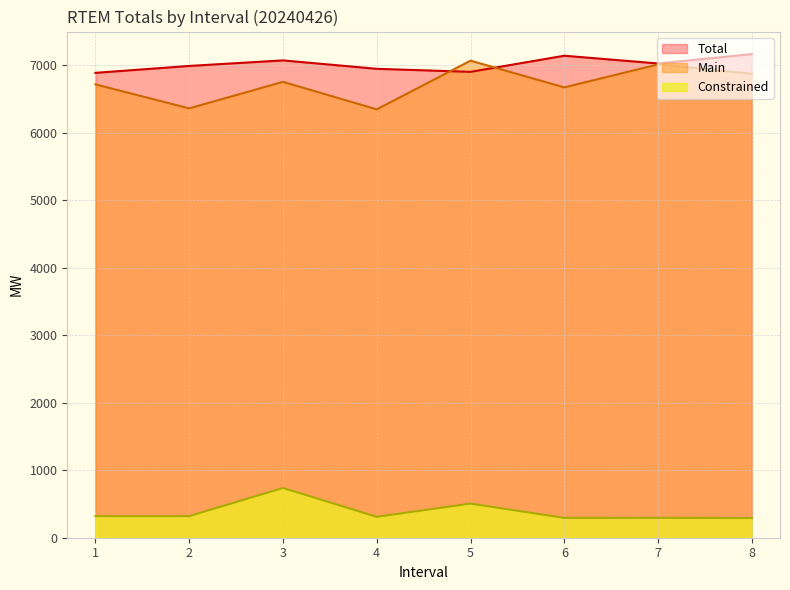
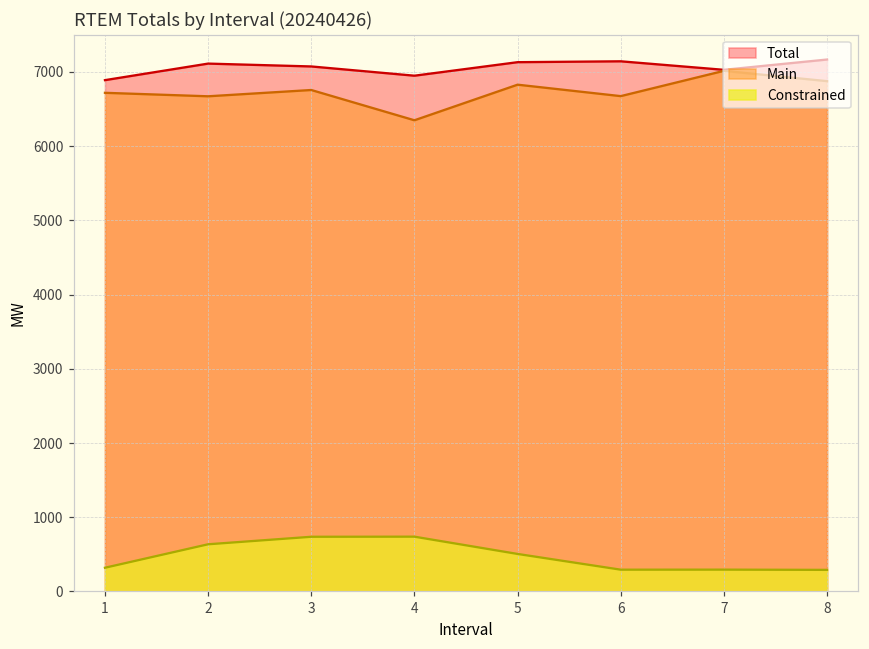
Total, 2: 7000 -> 7100
Main, 2: 6400 -> 6700
Constrained, 2: 300 -> 600
Constrained, 4: 300 -> 700
Total, 5: 6900 -> 7100
Main, 5: 7100 -> 6800
